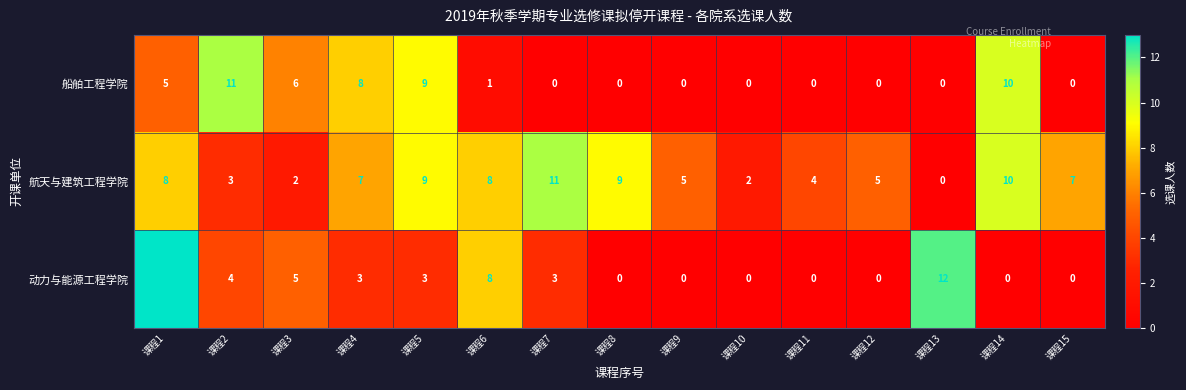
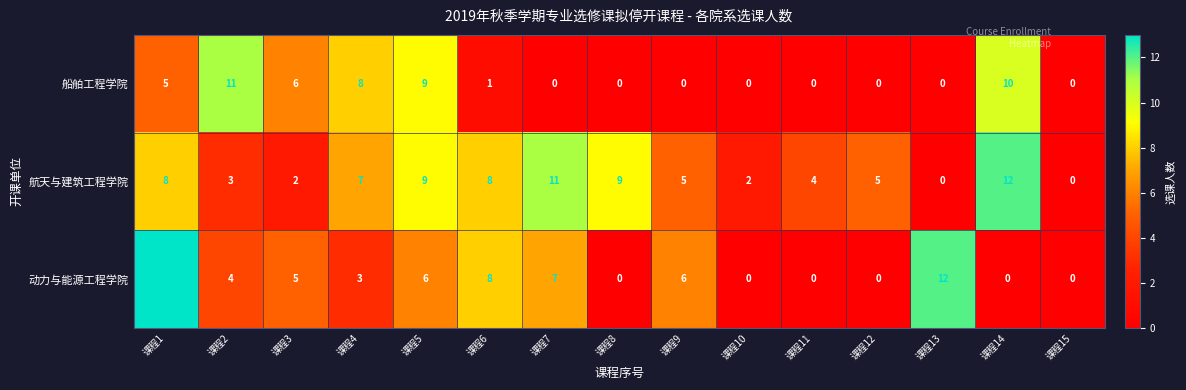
航天与建筑工程学院, 课程14: 10 -> 12
航天与建筑工程学院, 课程15: 7 -> 0
动力与能源工程学院, 课程5: 3 -> 6
动力与能源工程学院, 课程7: 3 -> 7
动力与能源工程学院, 课程9: 0 -> 6
